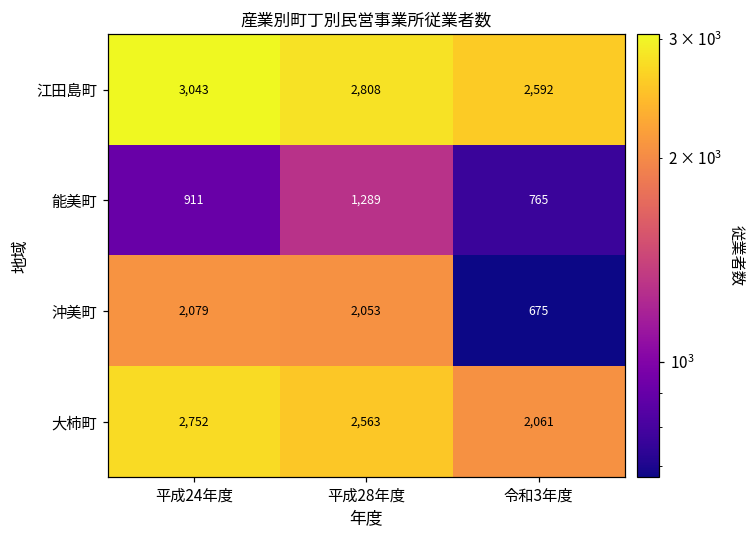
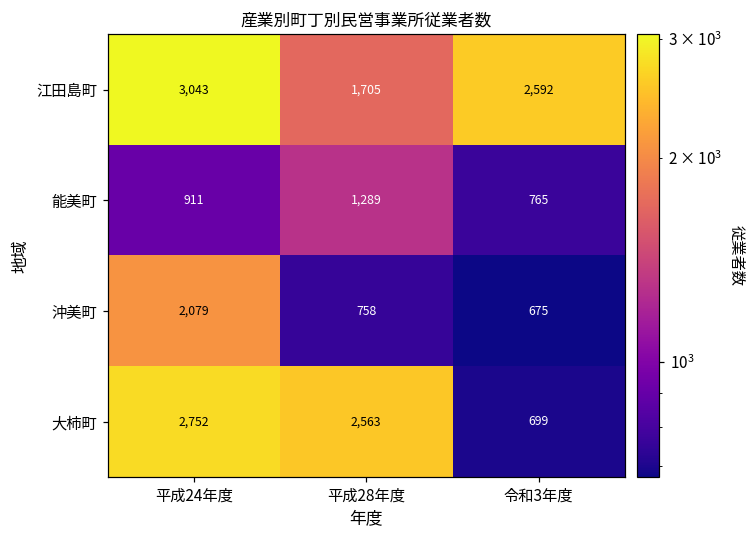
江田島町, 平成28年度: 2,808 -> 1,705
沖美町, 平成28年度: 2,053 -> 758
大柿町, 令和3年度: 2,061 -> 699
